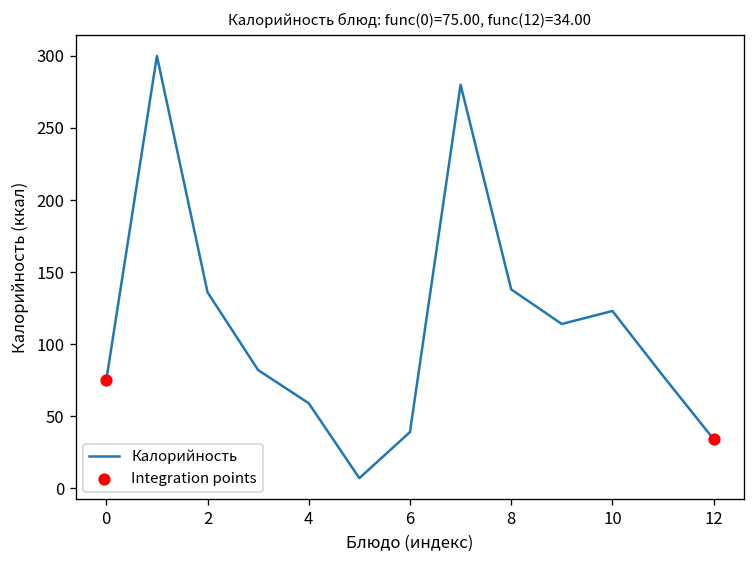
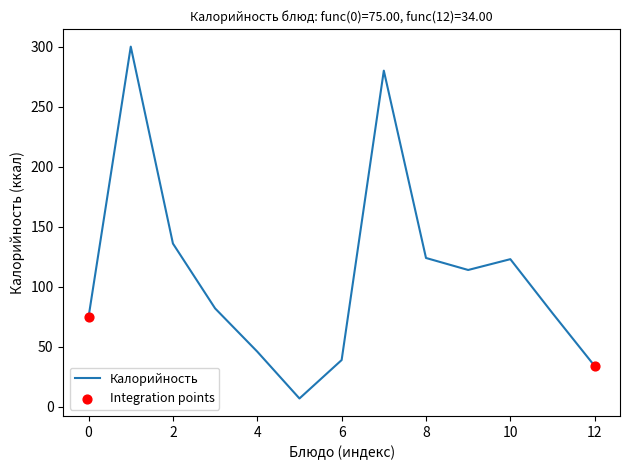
Калорийность, 4: 59 -> 46
Калорийность, 8: 138 -> 124
